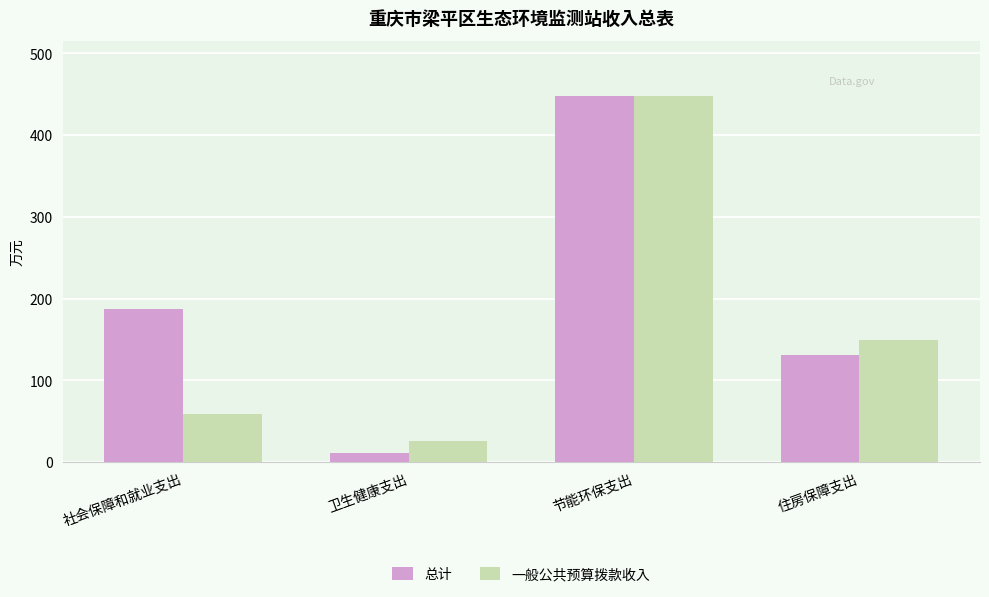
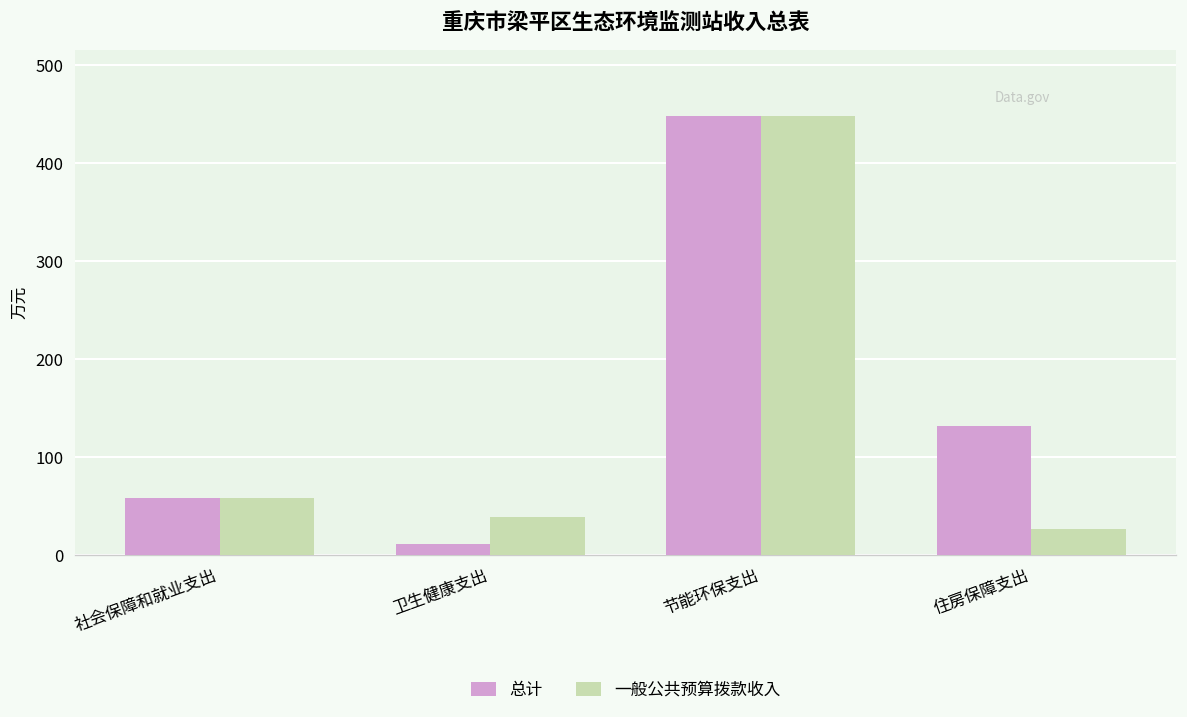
总计, 社会保障和就业支出: 190 -> 60
一般公共预算拨款收入, 卫生健康支出: 30 -> 40
一般公共预算拨款收入, 住房保障支出: 150 -> 30
